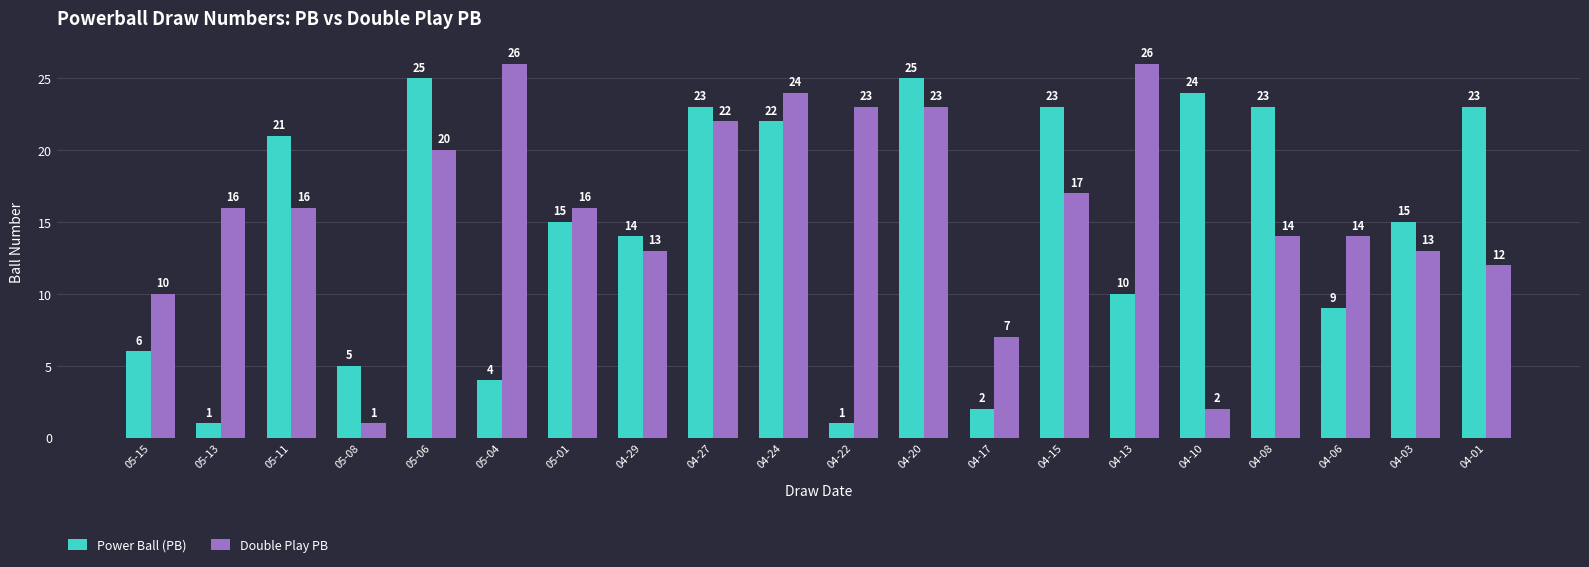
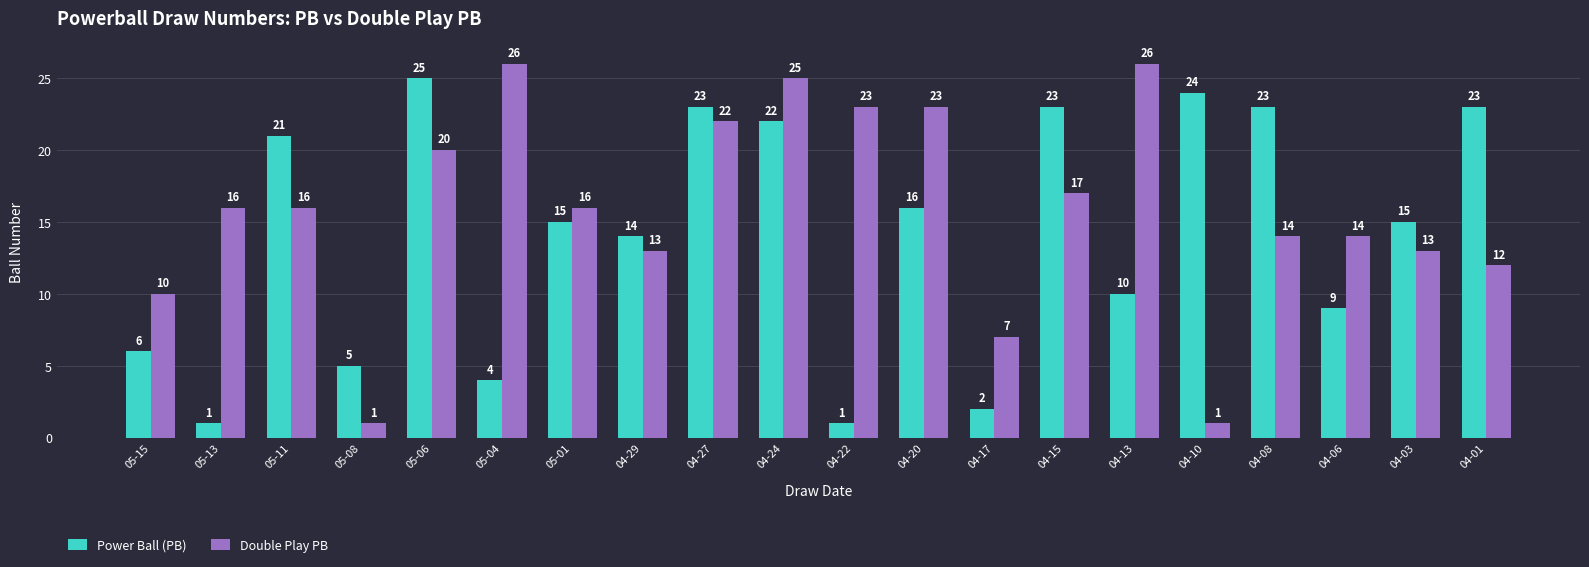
Double Play PB, 04-24: 24 -> 25
Power Ball (PB), 04-20: 25 -> 16
Double Play PB, 04-10: 2 -> 1
